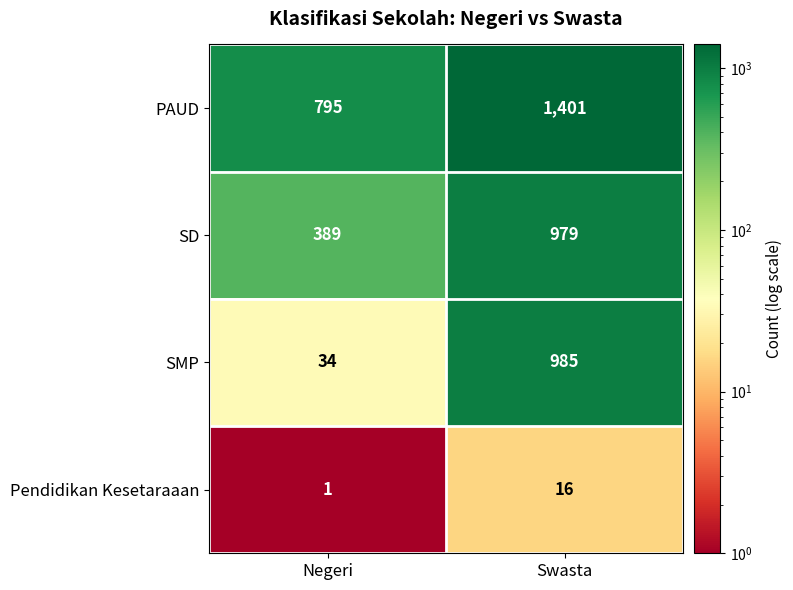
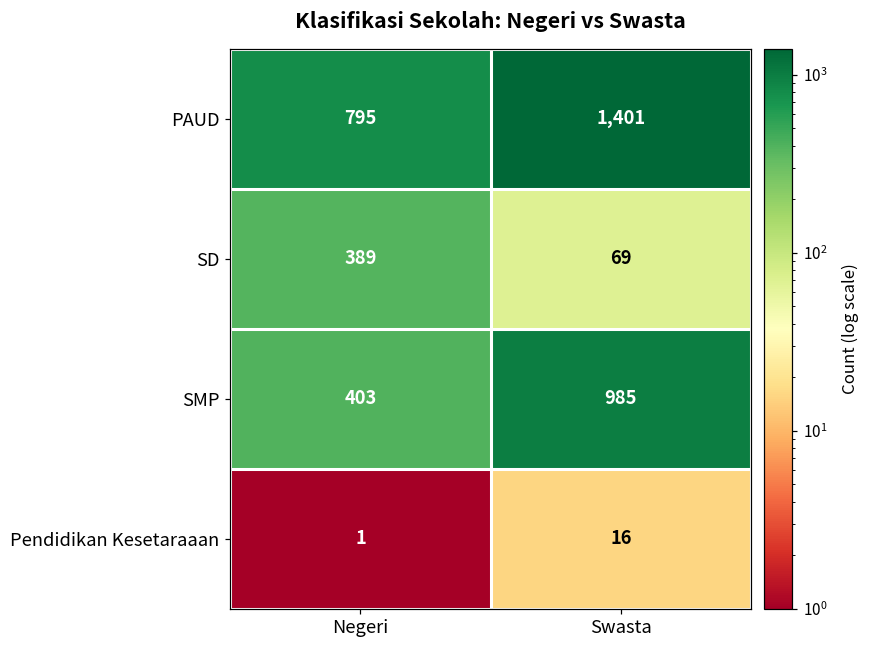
SD, Swasta: 979 -> 69
SMP, Negeri: 34 -> 403
